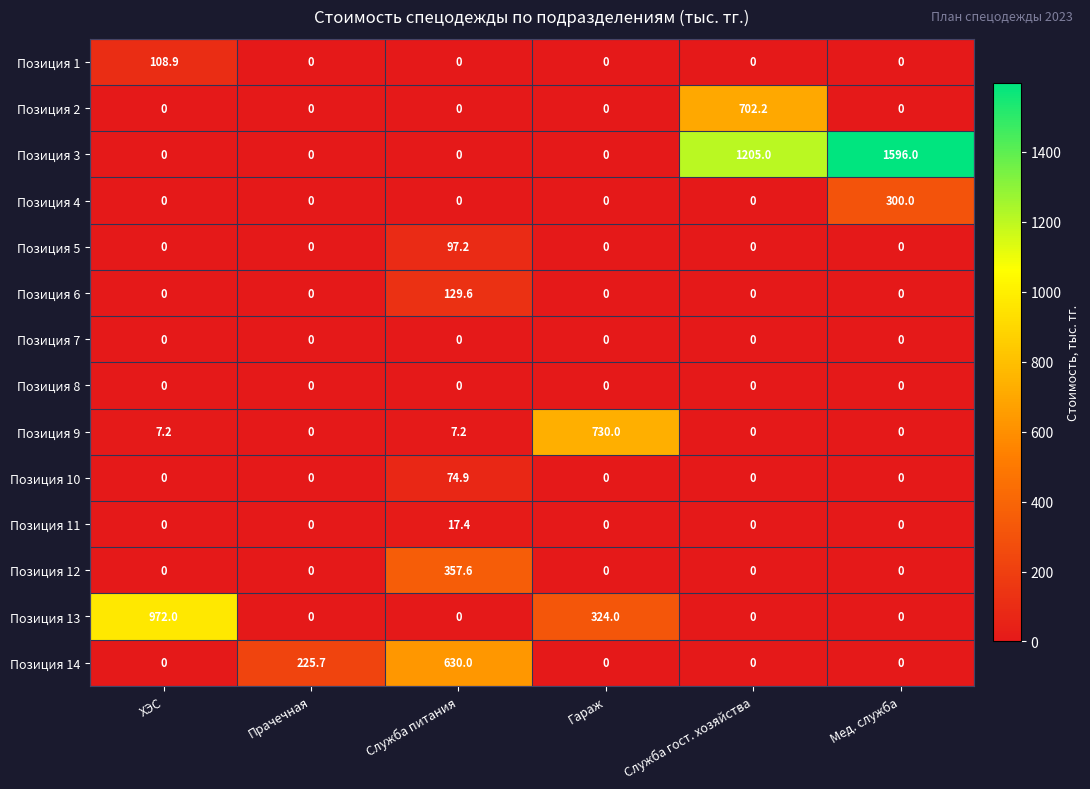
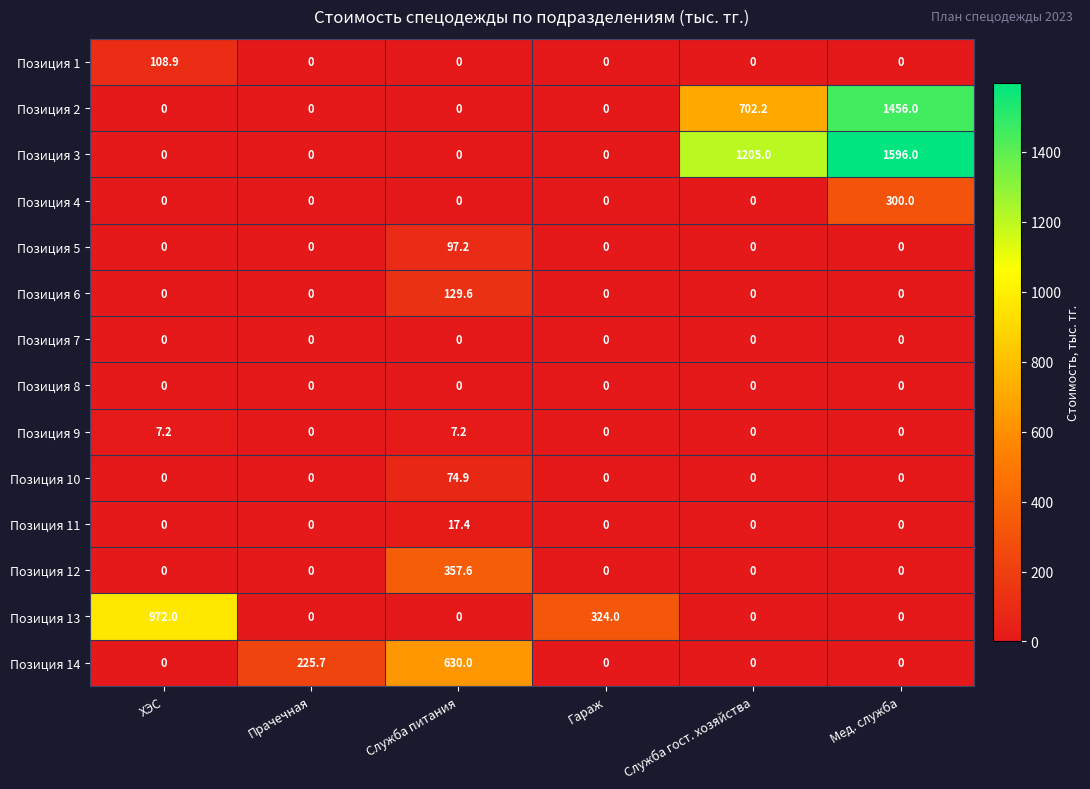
Позиция 2, Мед. служба: 0 -> 1456.0
Позиция 9, Гараж: 730.0 -> 0
